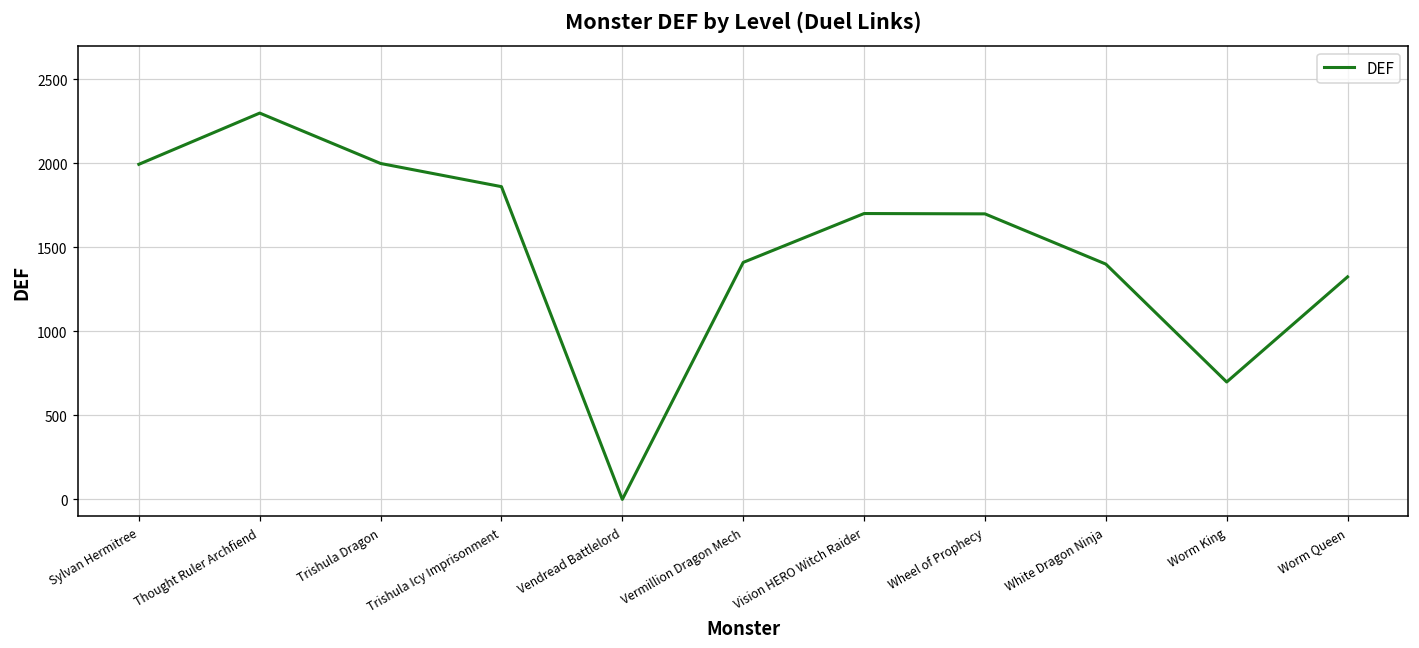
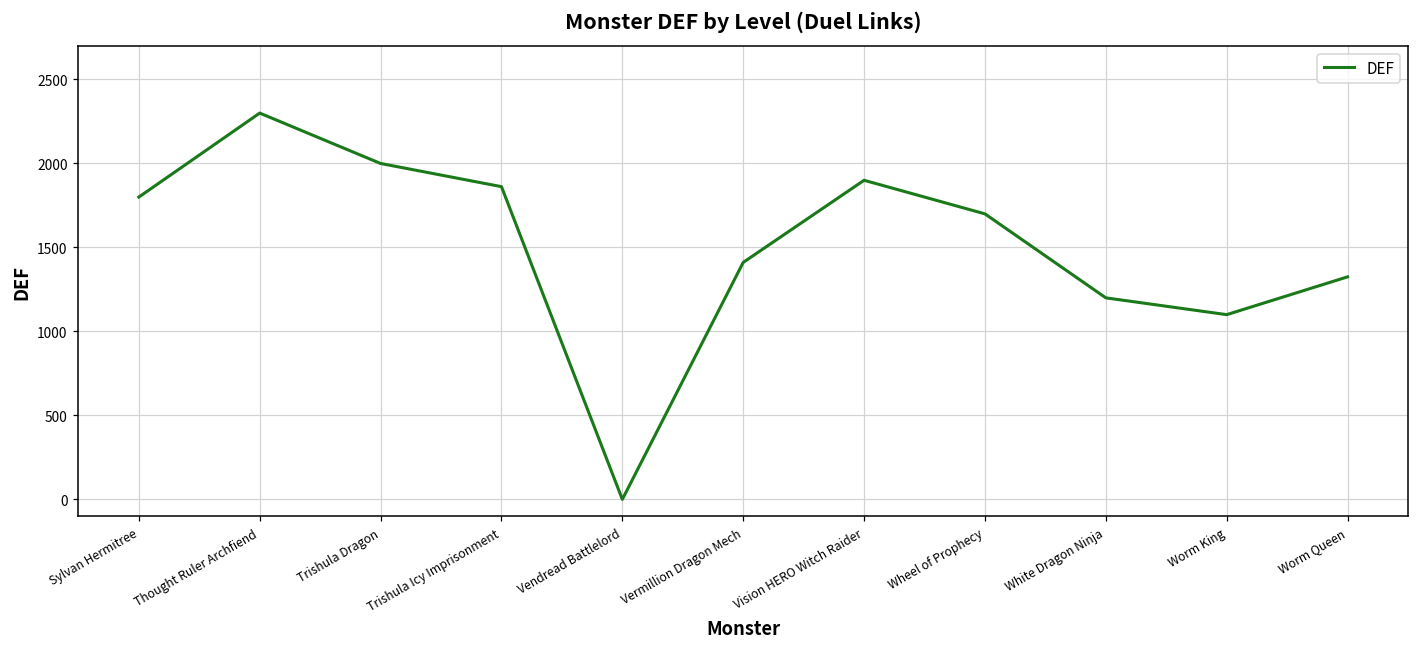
Sylvan Hermitree: 2000 -> 1800
Vision HERO Witch Raider: 1700 -> 1900
White Dragon Ninja: 1400 -> 1200
Worm King: 700 -> 1100
